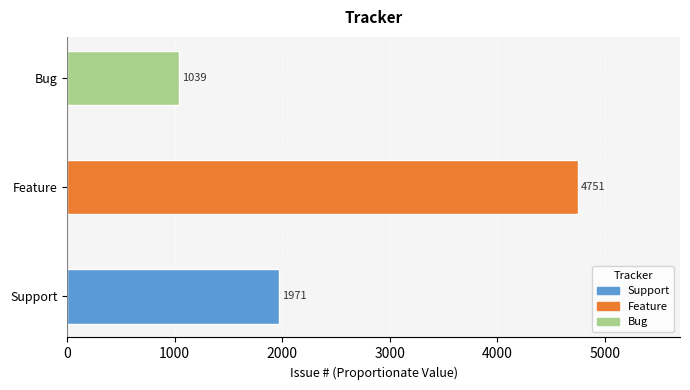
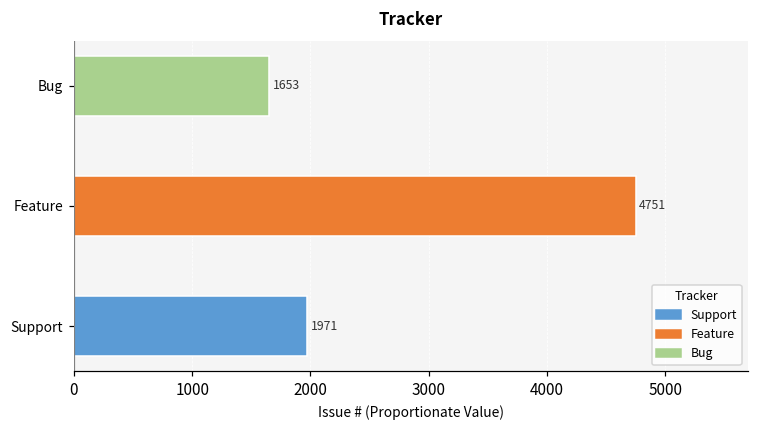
Bug: 1039 -> 1653
